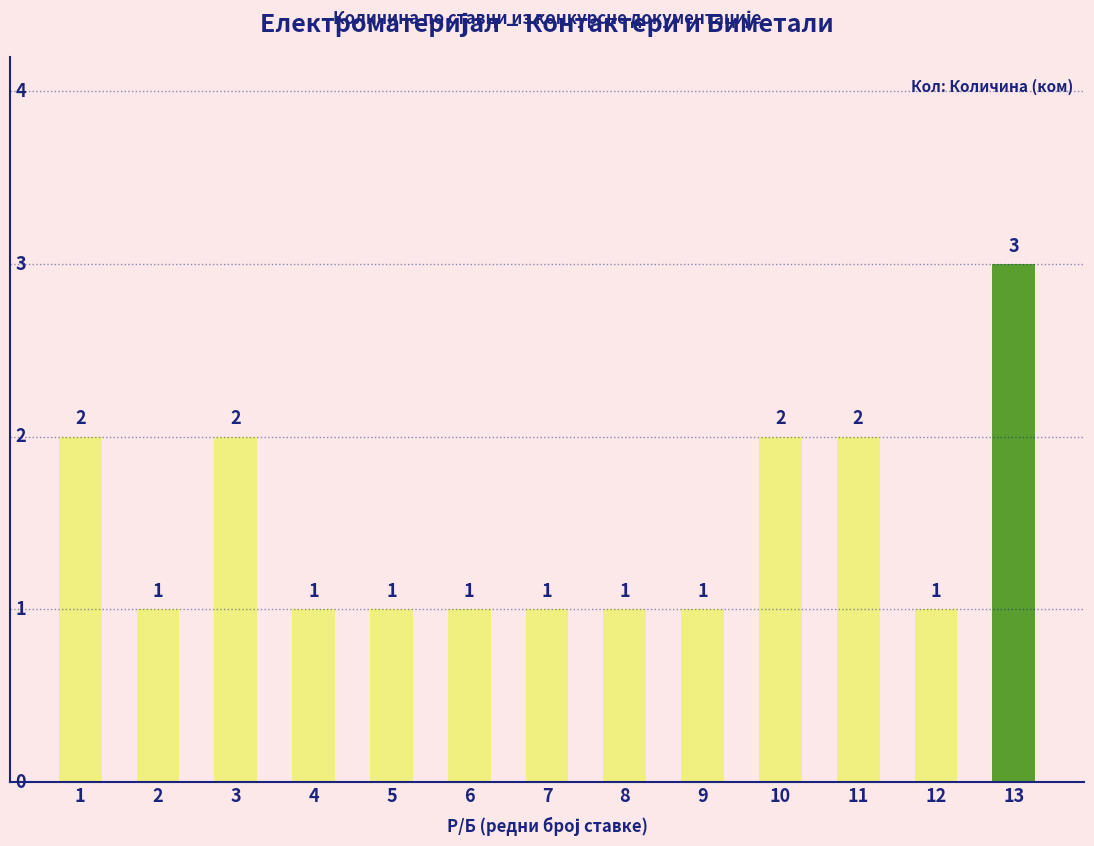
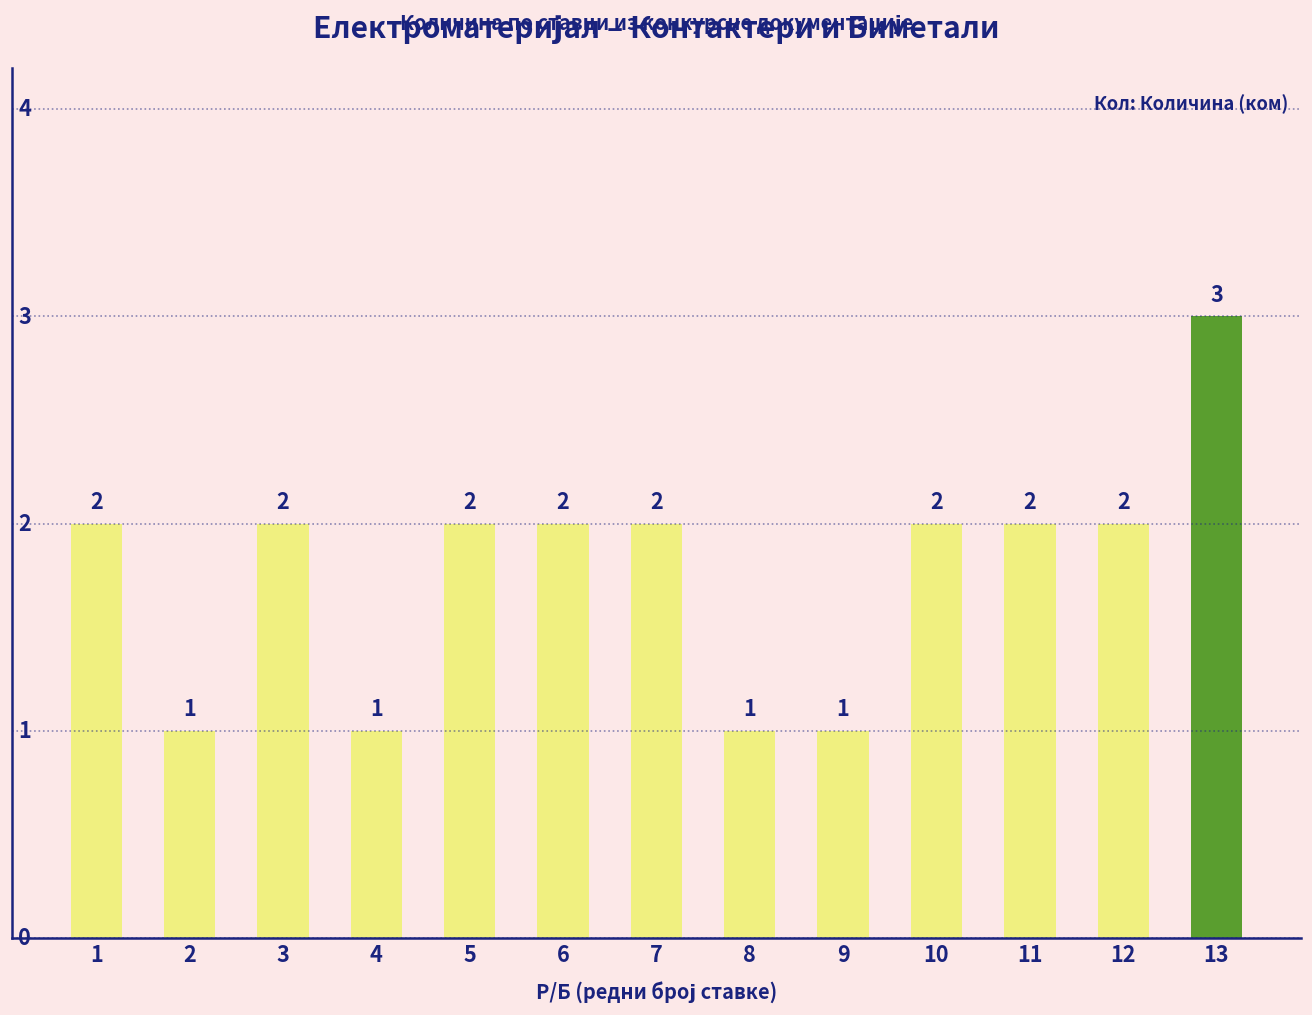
5: 1 -> 2
6: 1 -> 2
7: 1 -> 2
12: 1 -> 2
